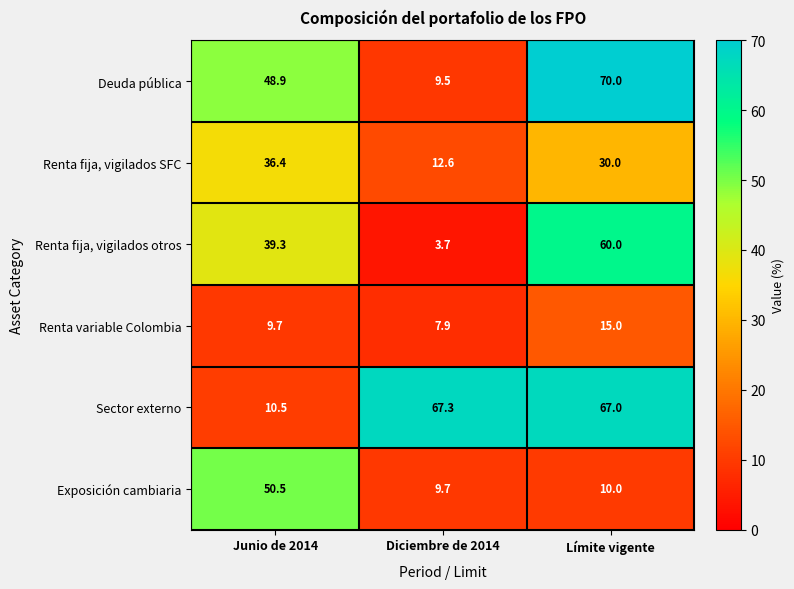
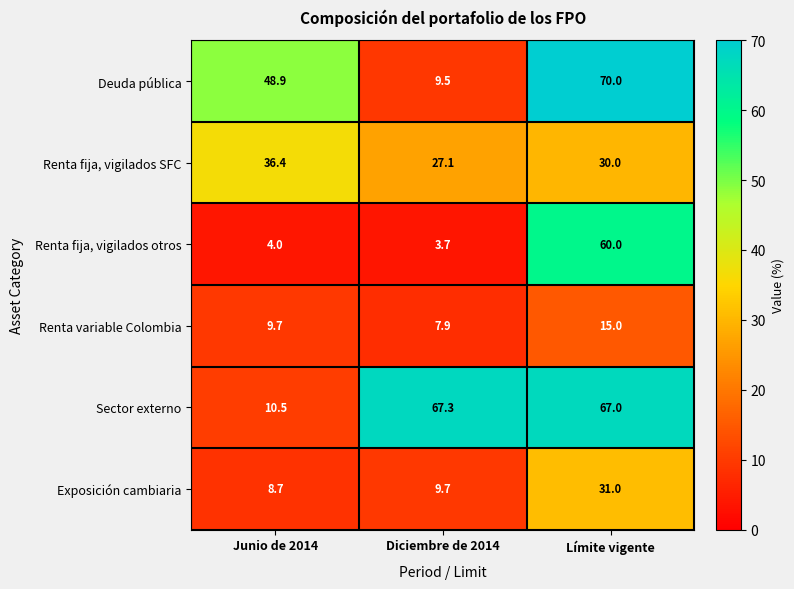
Renta fija, vigilados SFC, Diciembre de 2014: 12.6 -> 27.1
Renta fija, vigilados otros, Junio de 2014: 39.3 -> 4.0
Exposición cambiaria, Junio de 2014: 50.5 -> 8.7
Exposición cambiaria, Límite vigente: 10.0 -> 31.0
